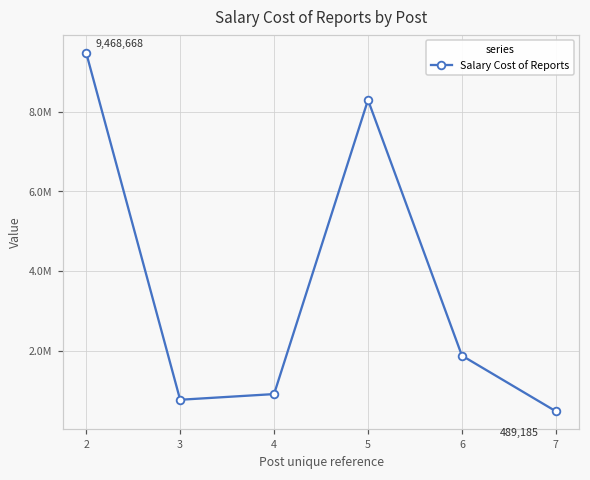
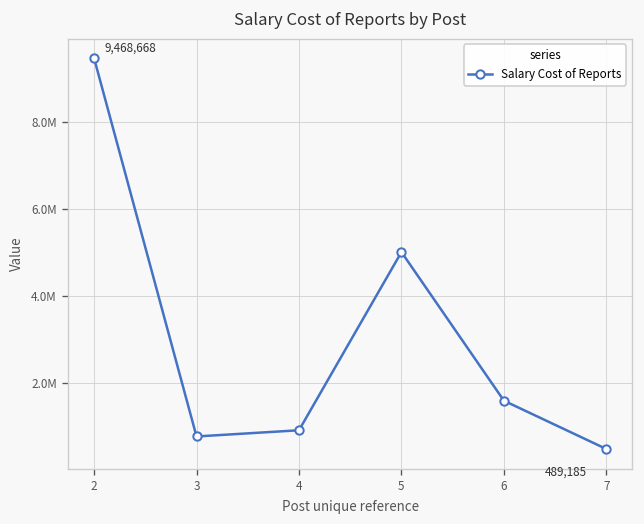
5: 8300000 -> 5000000
6: 1900000 -> 1600000
